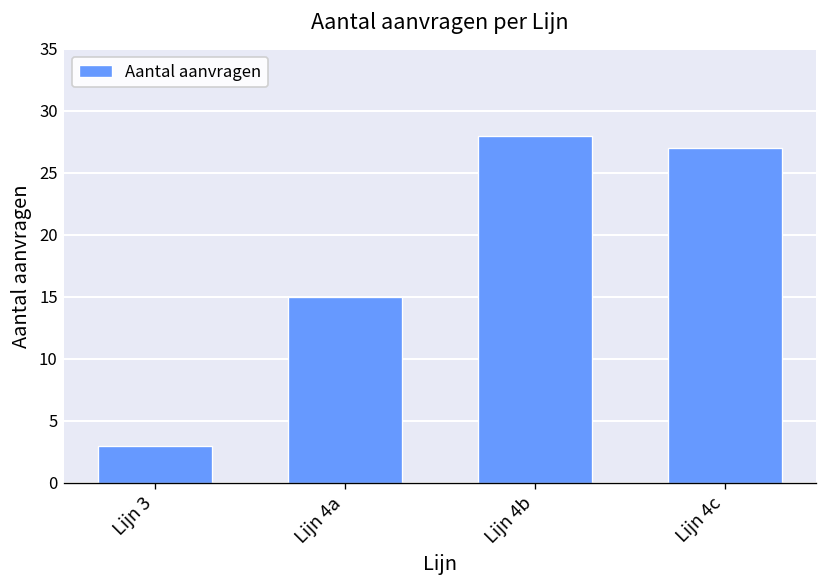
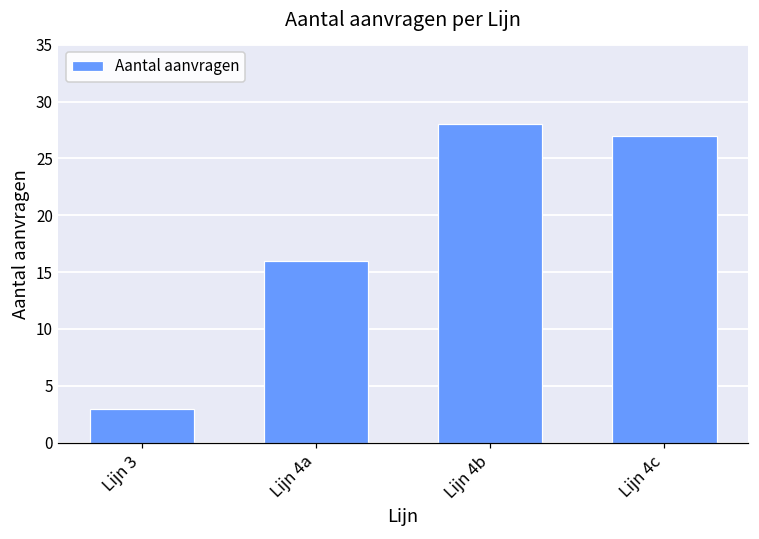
Lijn 4a: 15 -> 16
